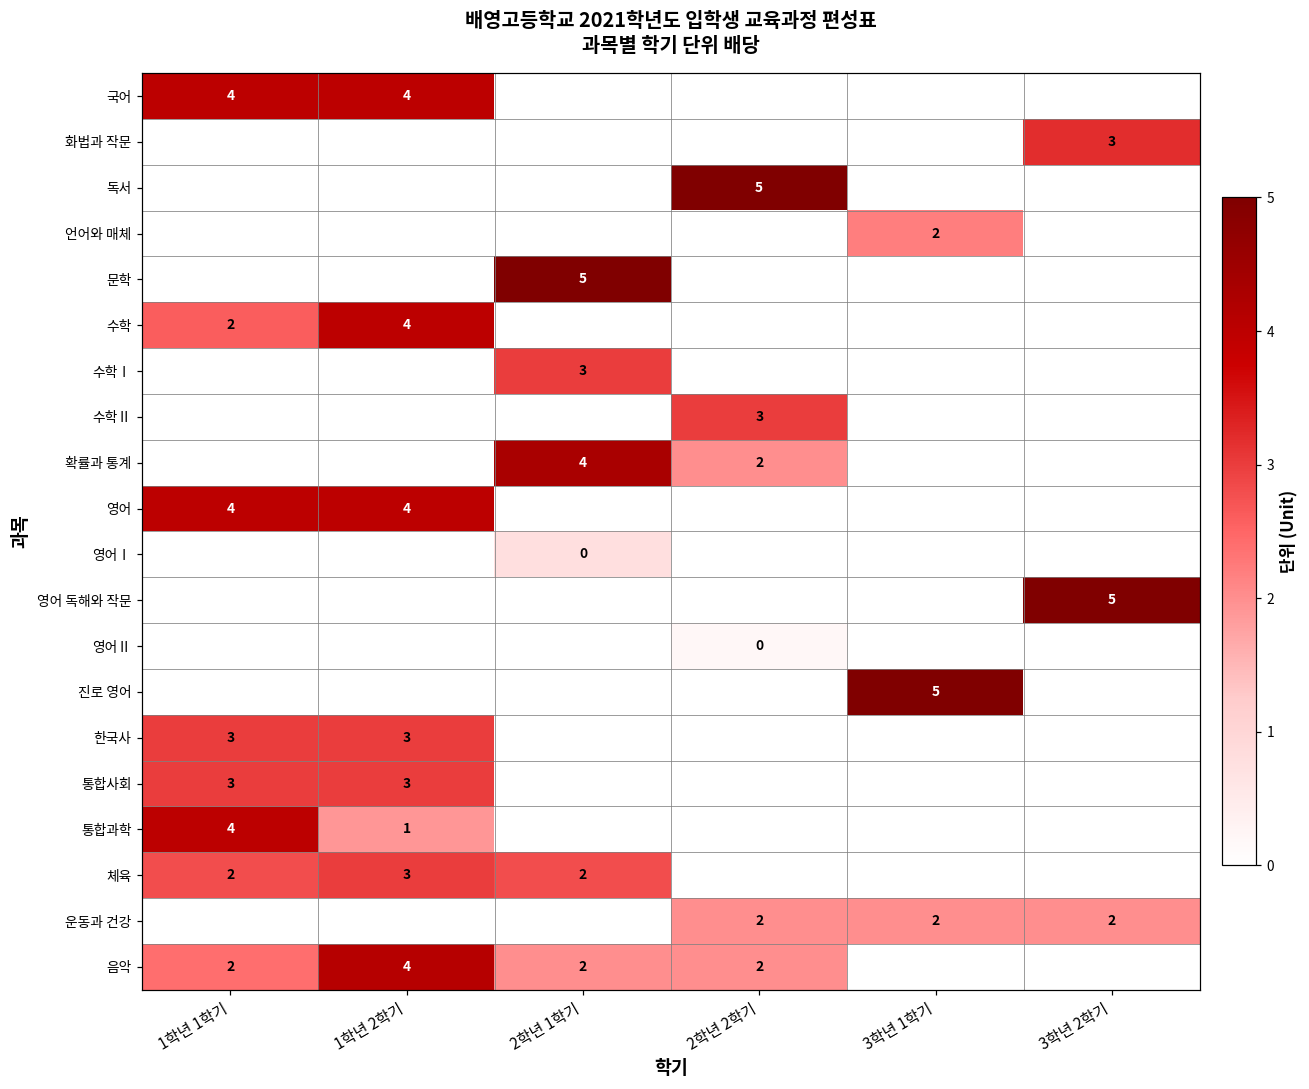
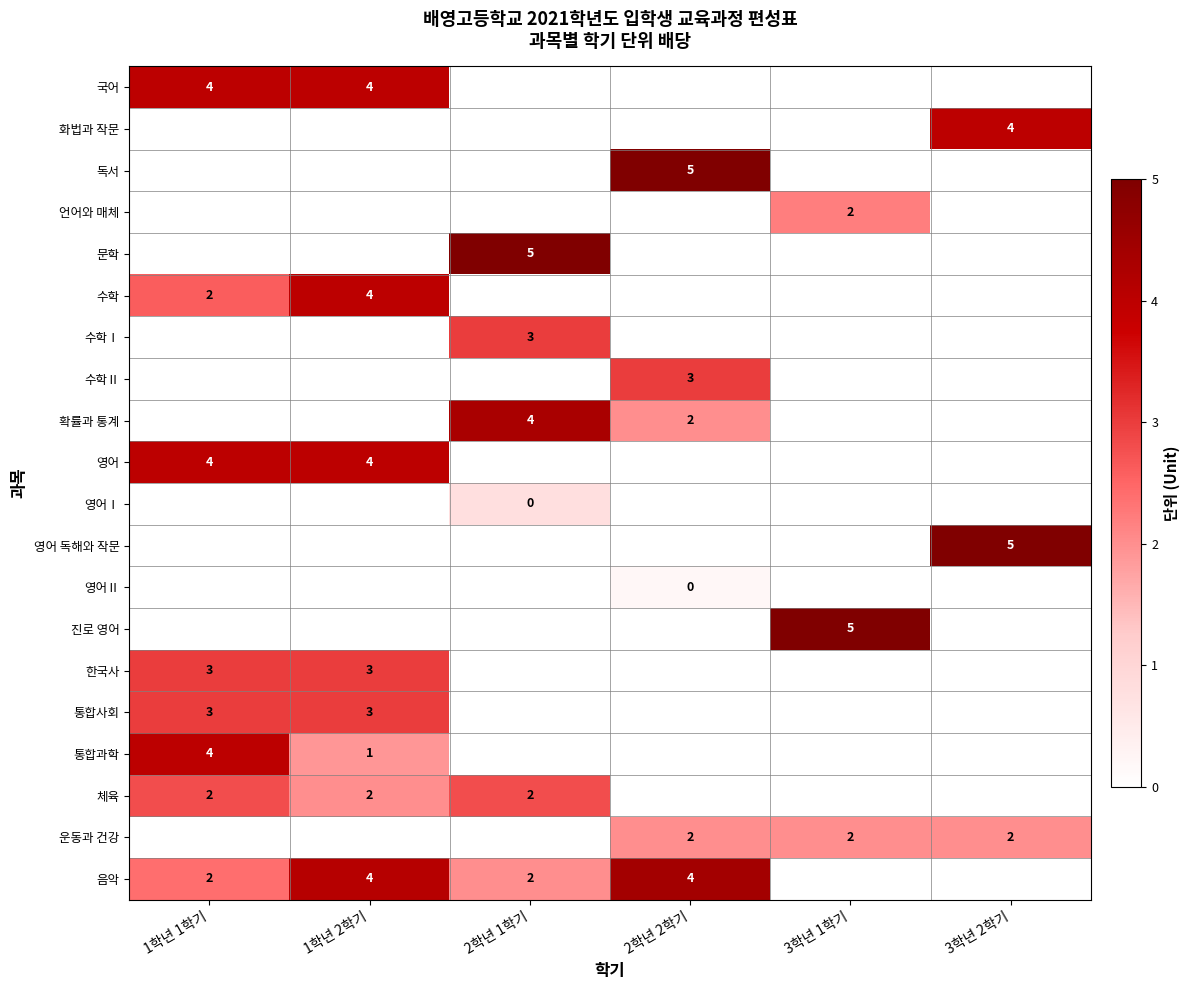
화법과 작문, 3학년 2학기: 3 -> 4
체육, 1학년 2학기: 3 -> 2
음악, 2학년 2학기: 2 -> 4
